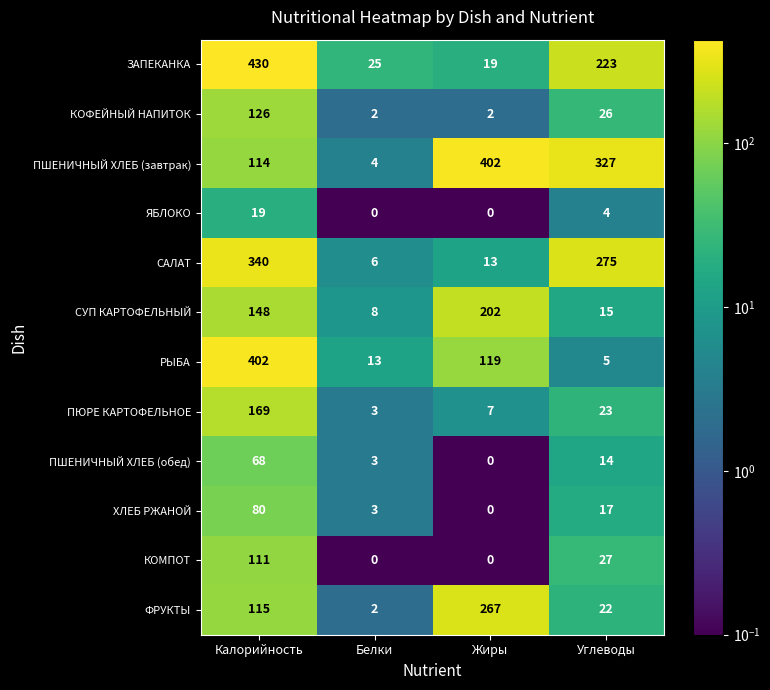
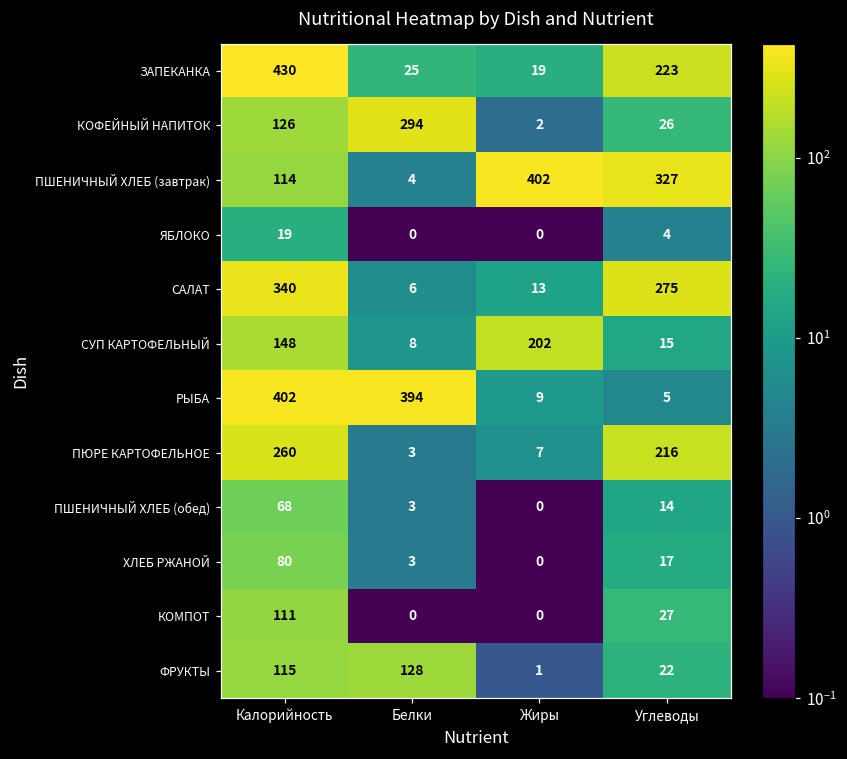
КОФЕЙНЫЙ НАПИТОК, Белки: 2 -> 294
РЫБА, Белки: 13 -> 394
РЫБА, Жиры: 119 -> 9
ПЮРЕ КАРТОФЕЛЬНОЕ, Калорийность: 169 -> 260
ПЮРЕ КАРТОФЕЛЬНОЕ, Углеводы: 23 -> 216
ФРУКТЫ, Белки: 2 -> 128
ФРУКТЫ, Жиры: 267 -> 1
